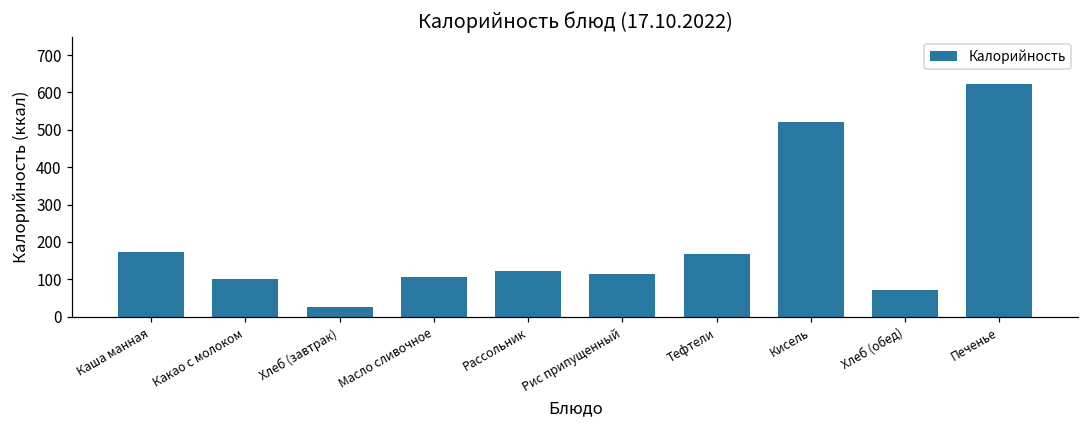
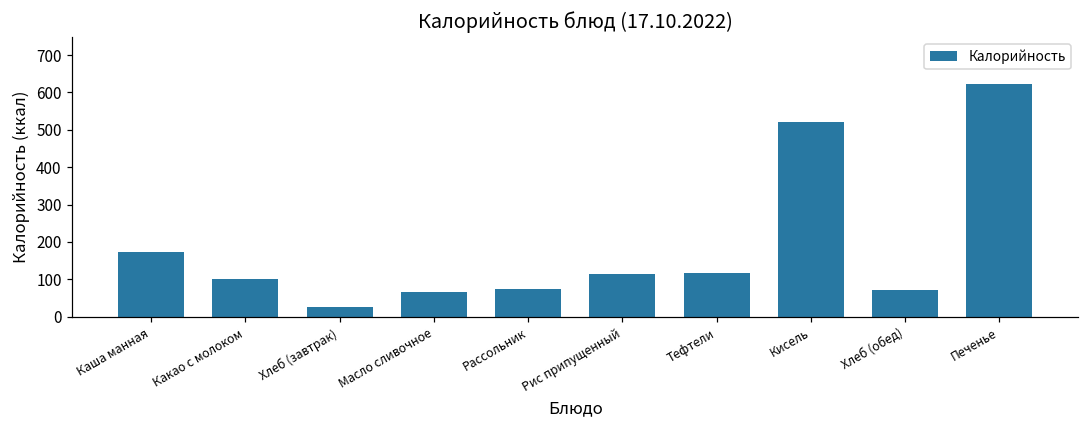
Масло сливочное: 110 -> 70
Рассольник: 120 -> 70
Тефтели: 170 -> 120
